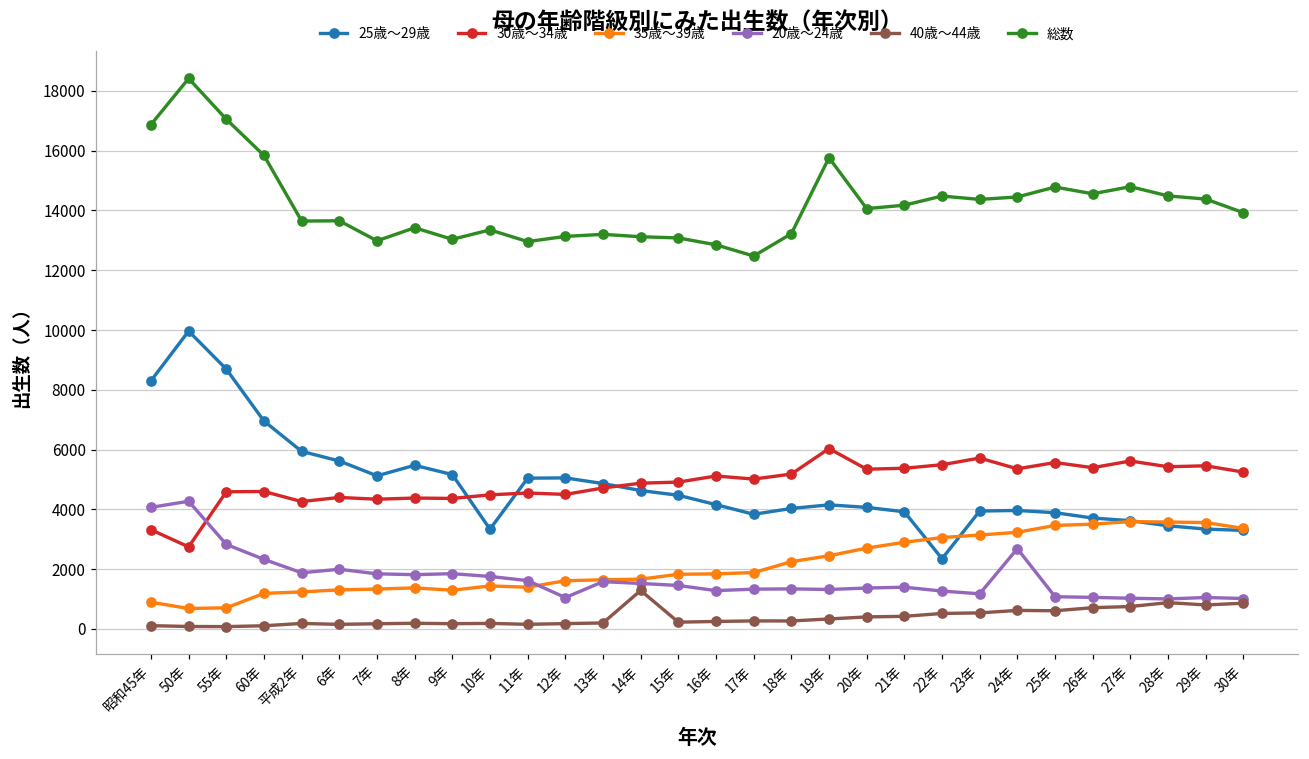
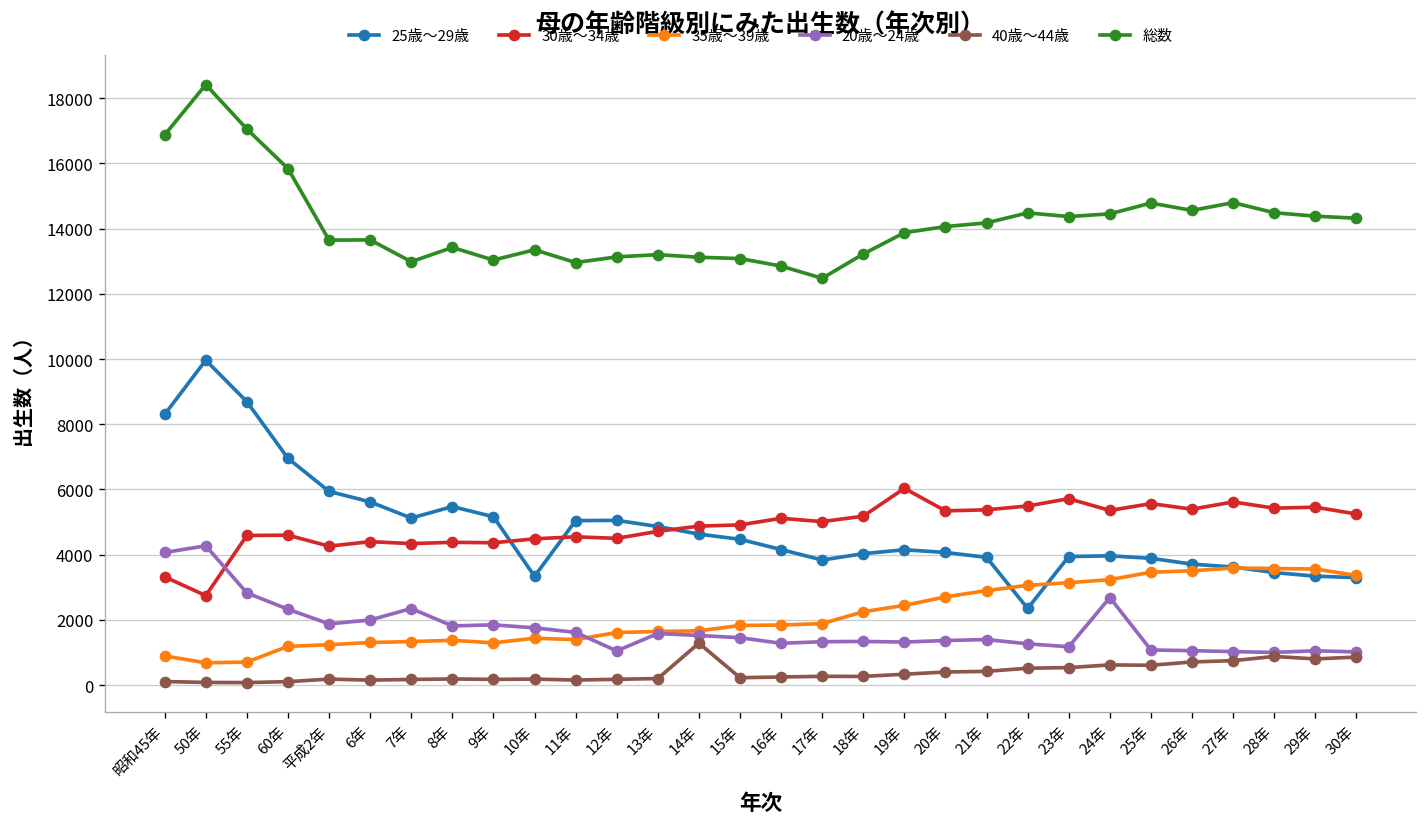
20歳～24歳, 7年: 1800 -> 2400
総数, 19年: 15800 -> 13900
総数, 30年: 13900 -> 14300
